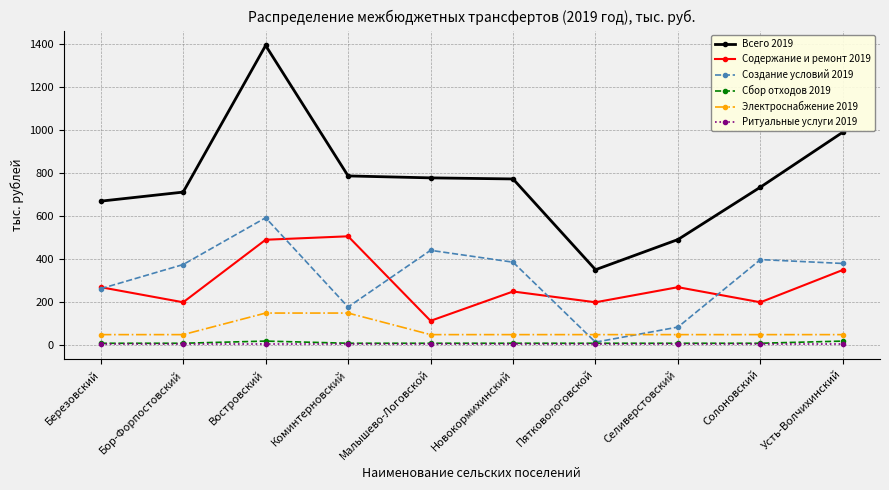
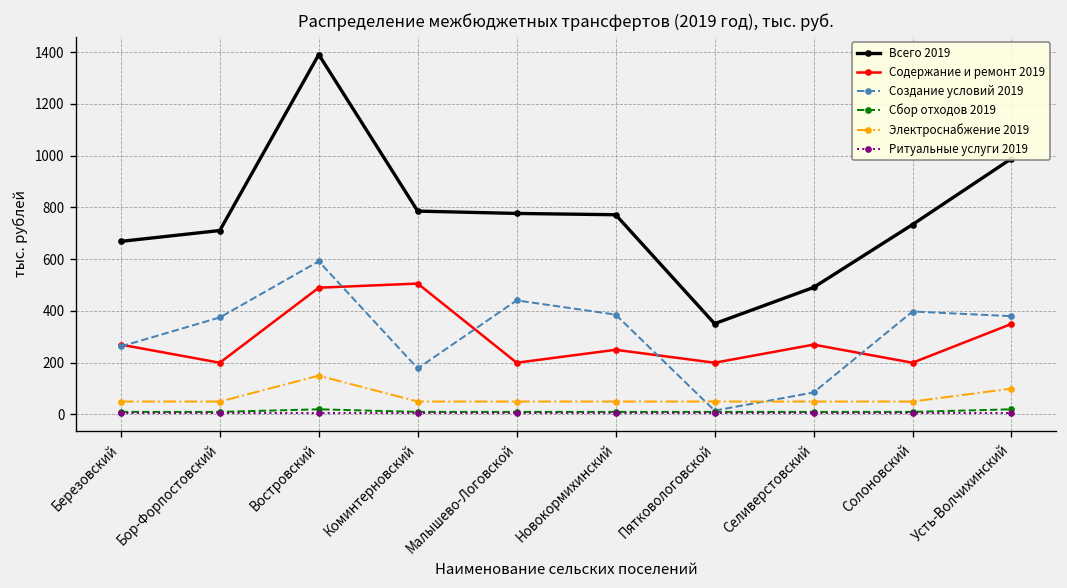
Электроснабжение 2019, Коминтерновский: 150 -> 50
Содержание и ремонт 2019, Малышево-Логовской: 110 -> 200
Электроснабжение 2019, Усть-Волчихинский: 50 -> 100
